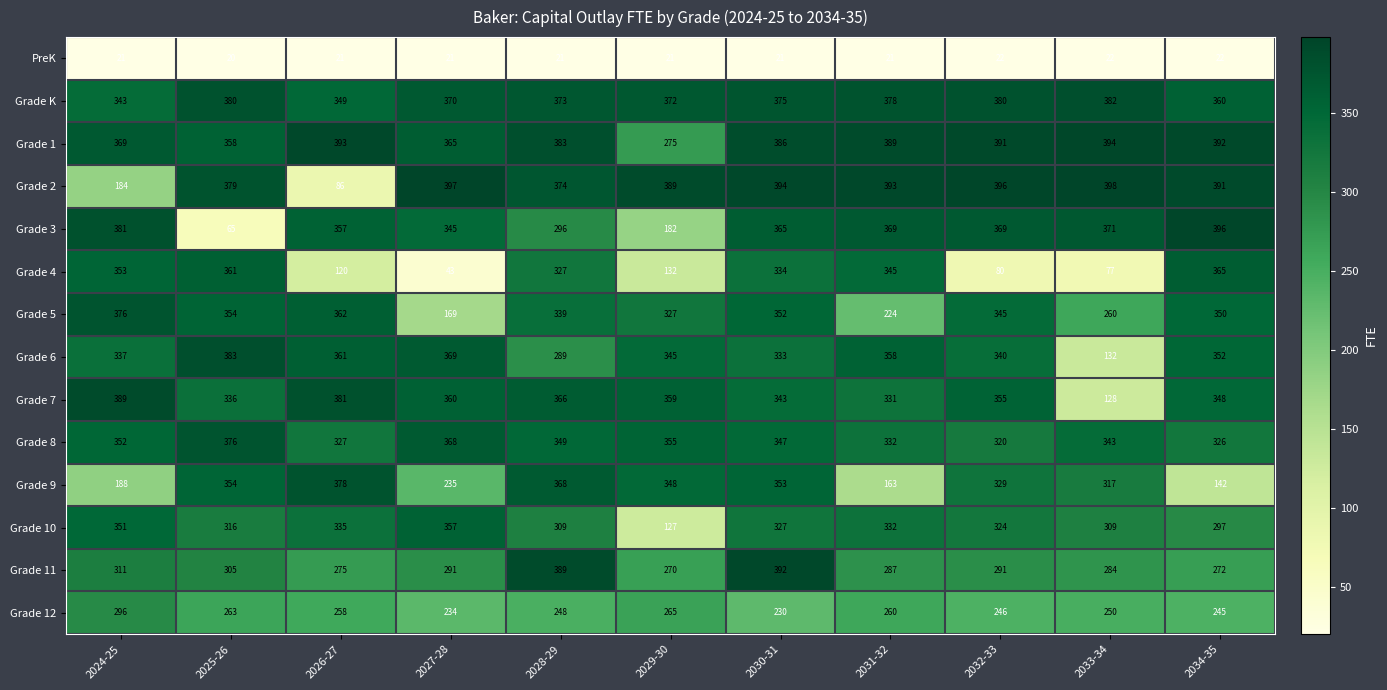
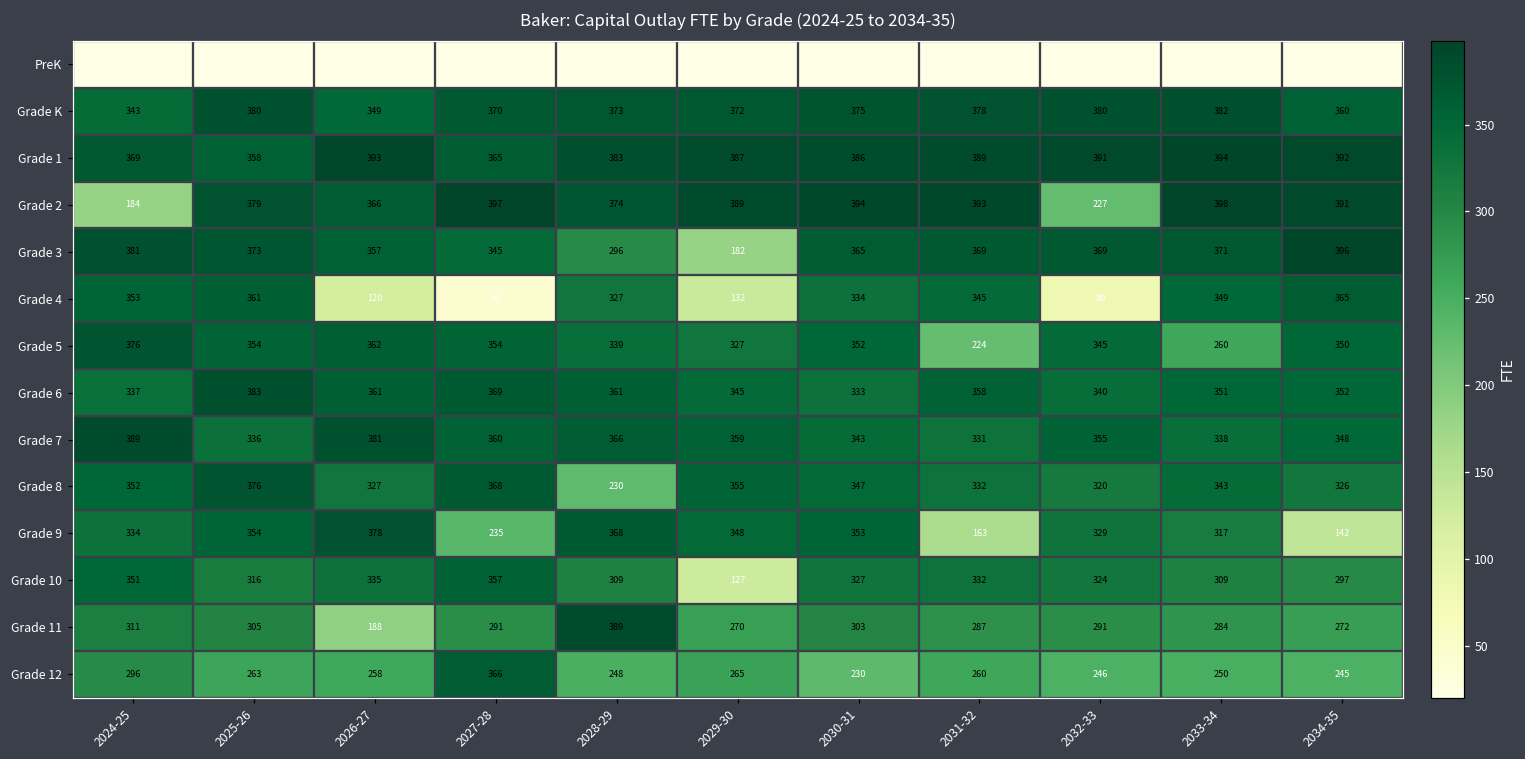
Grade 1, 2029-30: 275 -> 387
Grade 2, 2026-27: 86 -> 366
Grade 2, 2032-33: 396 -> 227
Grade 3, 2025-26: 65 -> 373
Grade 4, 2033-34: 77 -> 349
Grade 5, 2027-28: 169 -> 354
Grade 6, 2028-29: 289 -> 361
Grade 6, 2033-34: 132 -> 351
Grade 7, 2033-34: 128 -> 338
Grade 8, 2028-29: 349 -> 230
Grade 9, 2024-25: 188 -> 334
Grade 11, 2026-27: 275 -> 188
Grade 11, 2030-31: 392 -> 303
Grade 12, 2027-28: 234 -> 366
